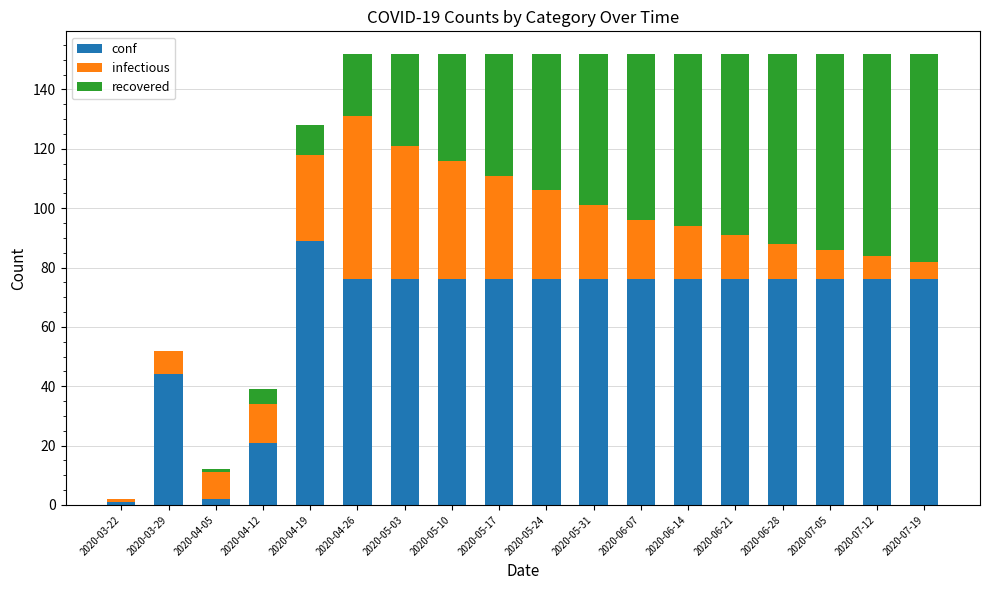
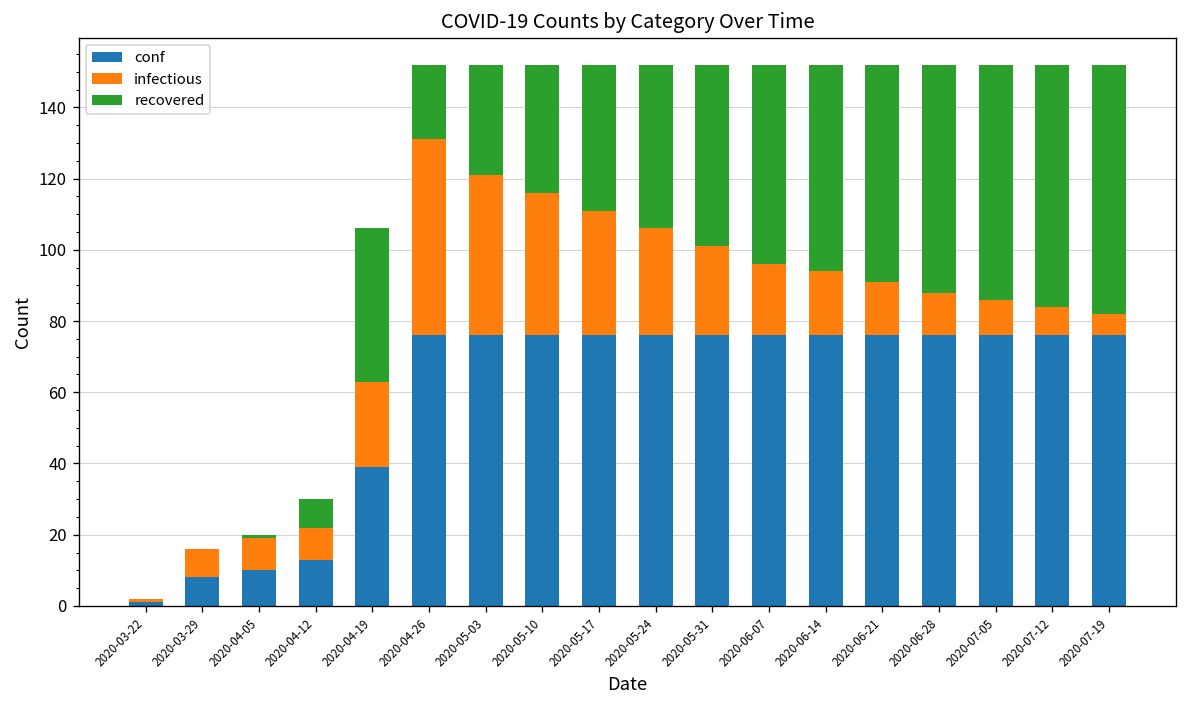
conf, 2020-03-29: 44 -> 8
conf, 2020-04-05: 2 -> 10
conf, 2020-04-12: 21 -> 13
infectious, 2020-04-12: 13 -> 9
recovered, 2020-04-12: 5 -> 8
conf, 2020-04-19: 89 -> 39
infectious, 2020-04-19: 29 -> 24
recovered, 2020-04-19: 10 -> 43
